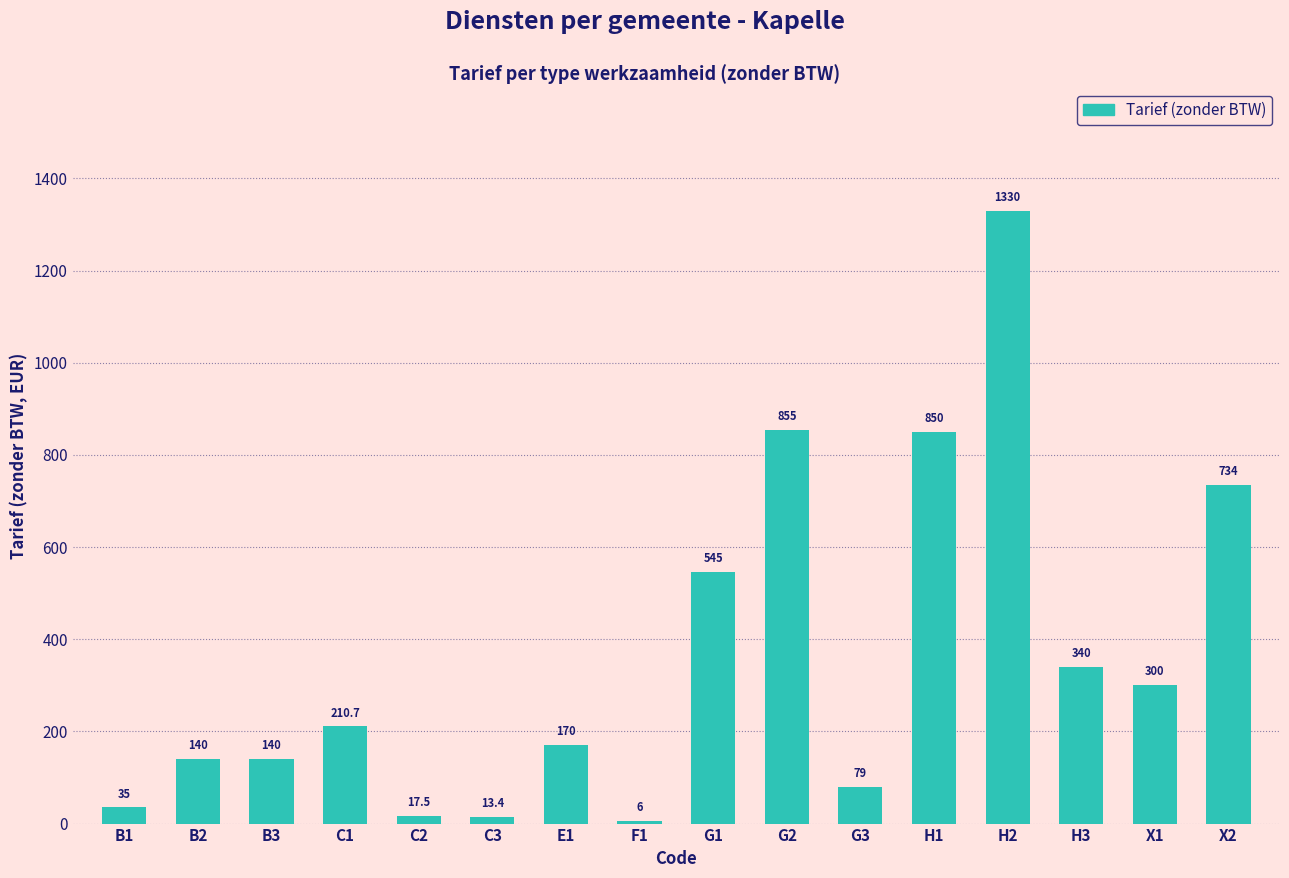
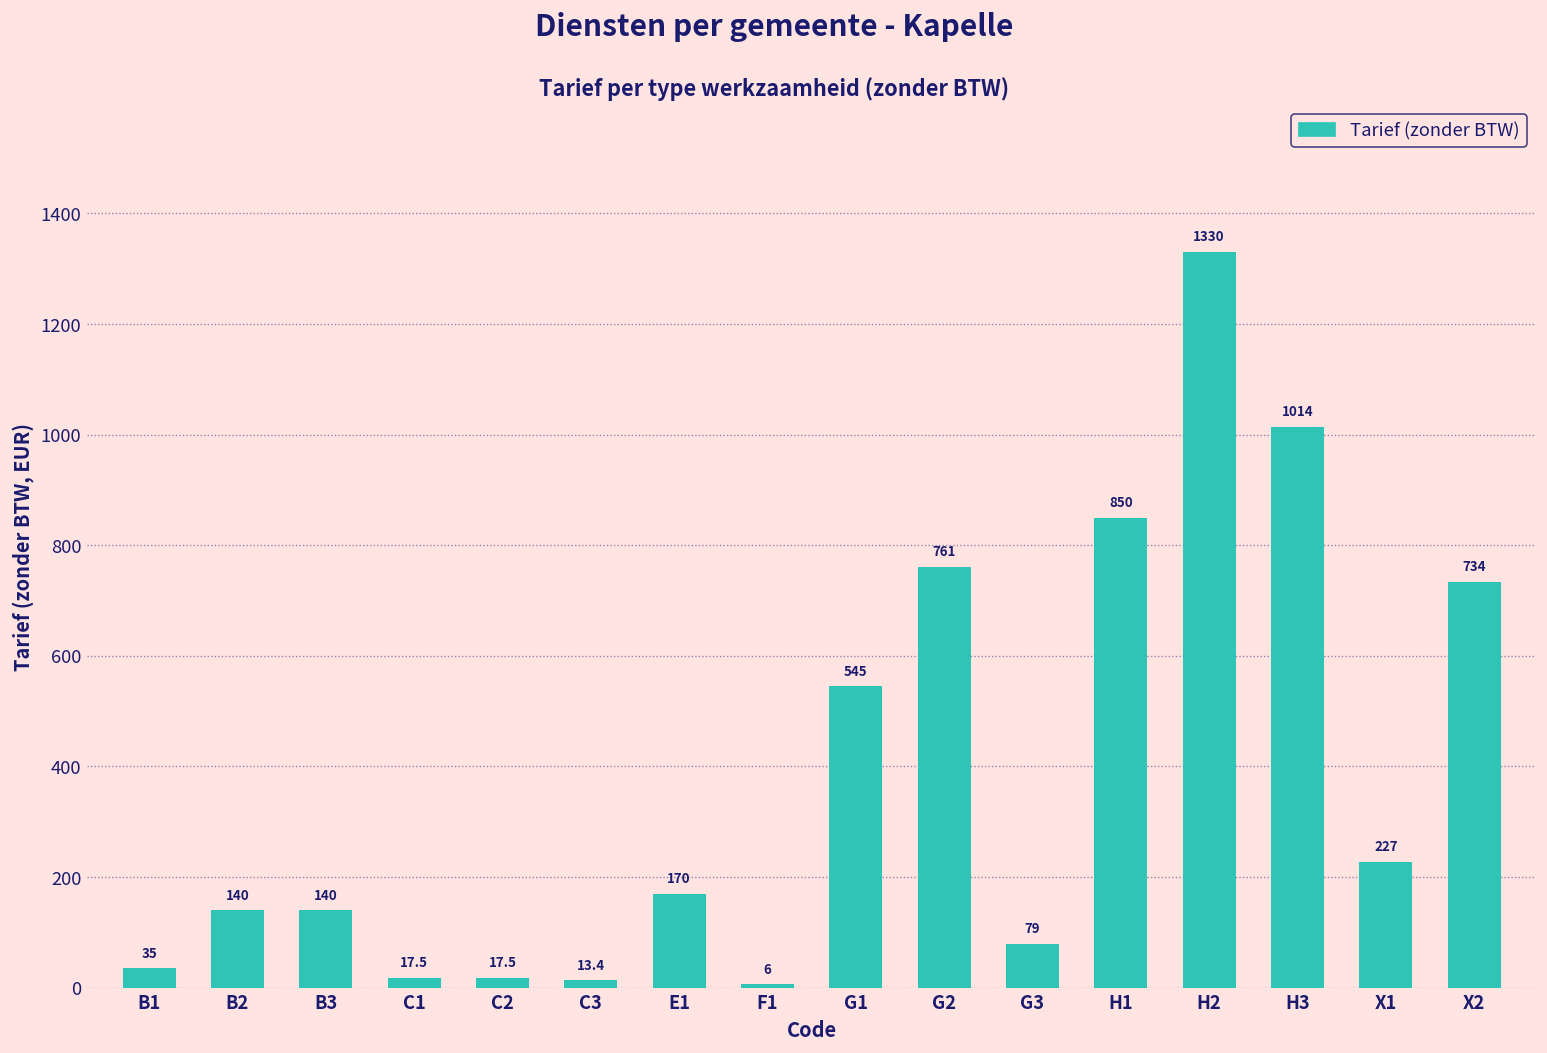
C1: 210.7 -> 17.5
G2: 855 -> 761
H3: 340 -> 1014
X1: 300 -> 227
